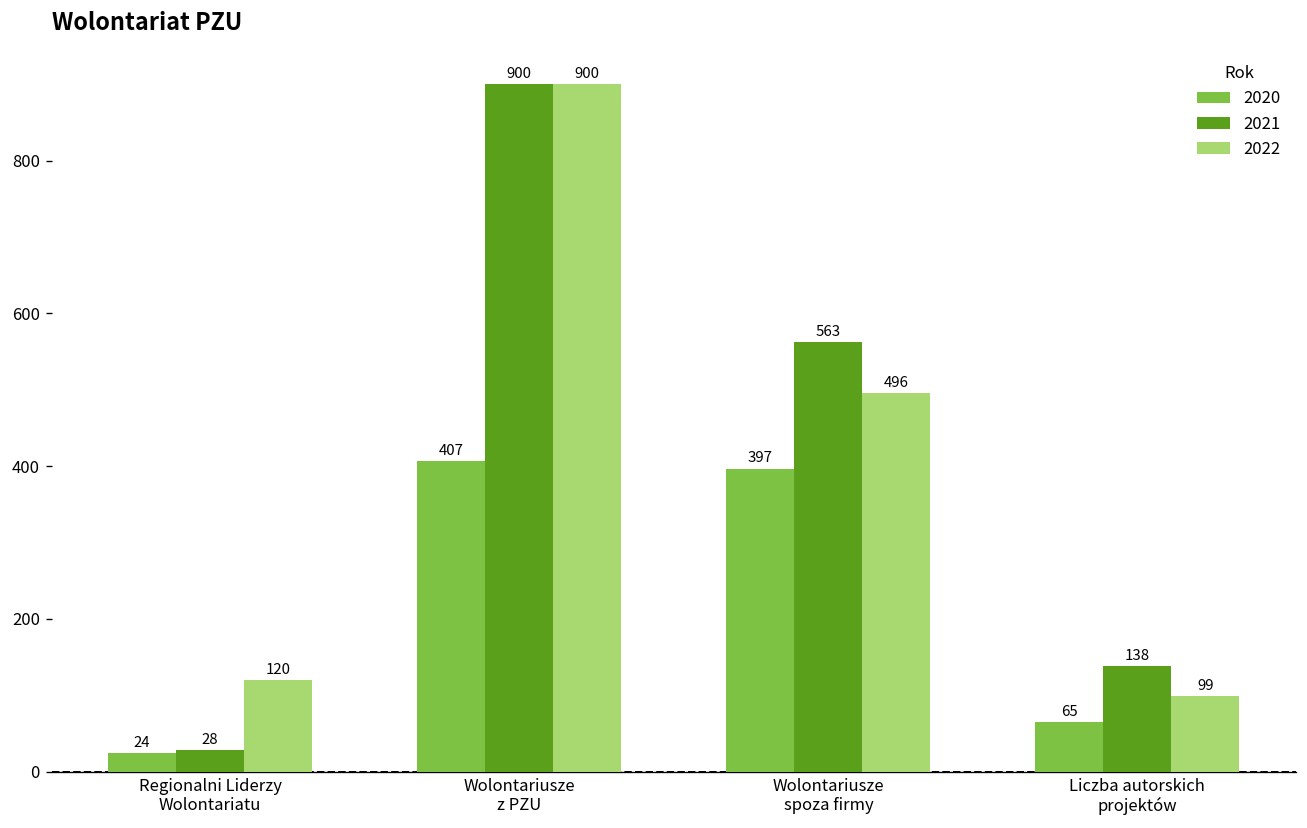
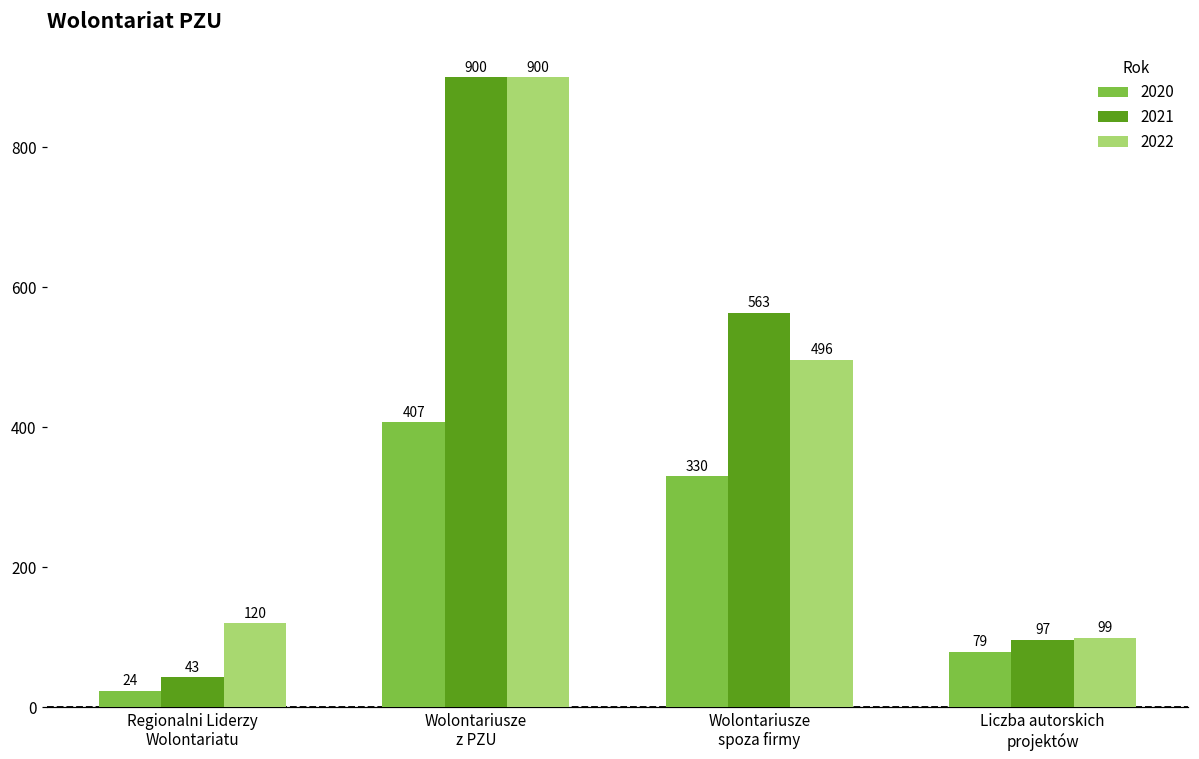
2021, Regionalni Liderzy Wolontariatu: 28 -> 43
2020, Wolontariusze spoza firmy: 397 -> 330
2020, Liczba autorskich projektów: 65 -> 79
2021, Liczba autorskich projektów: 138 -> 97
